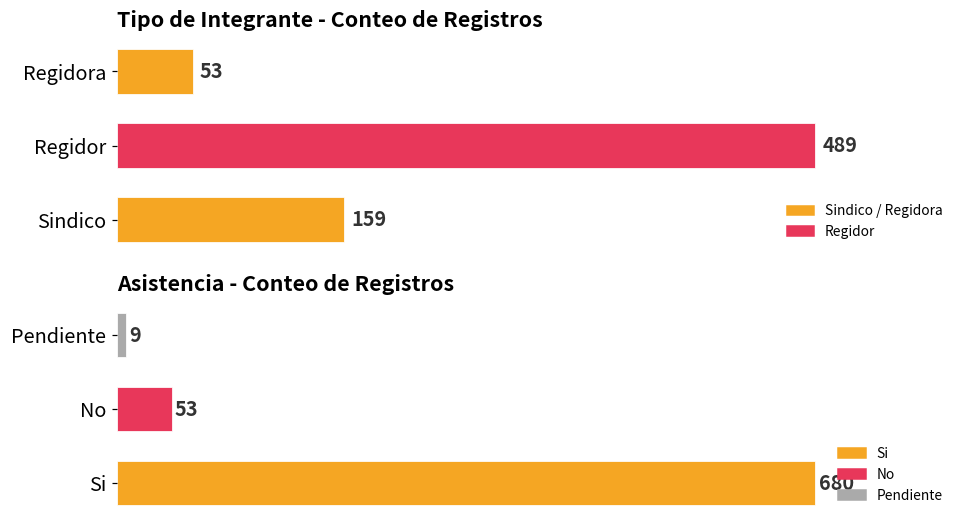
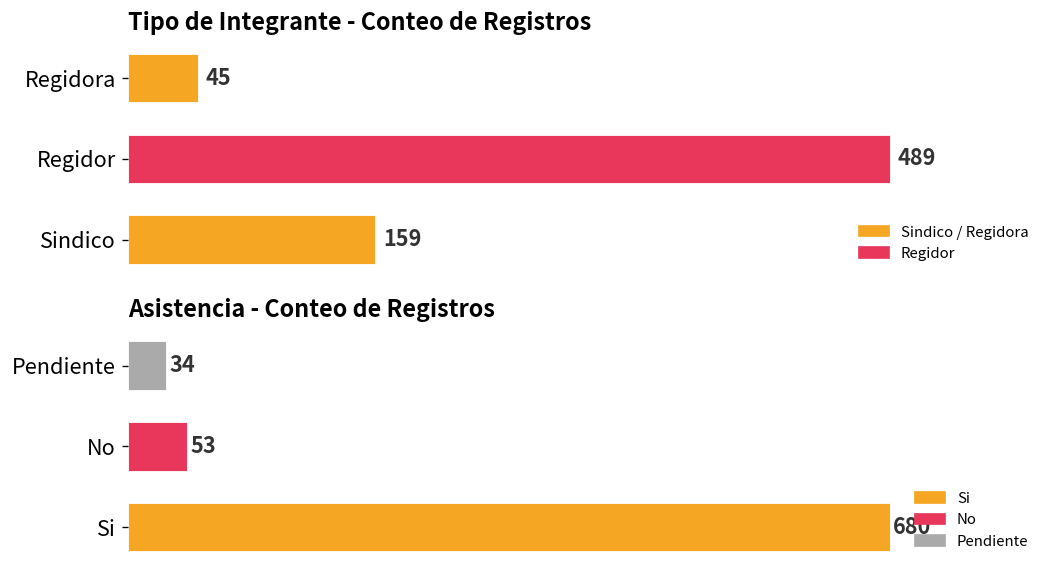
Tipo de Integrante - Conteo de Registros, Regidora: 53 -> 45
Asistencia - Conteo de Registros, Pendiente: 9 -> 34
